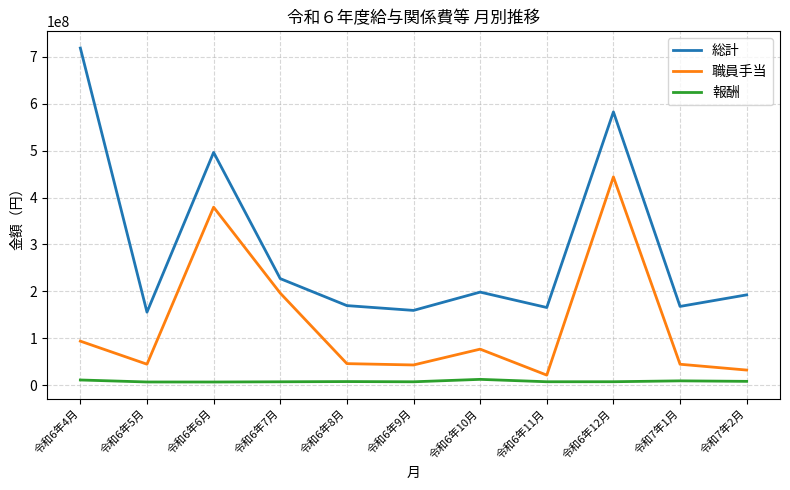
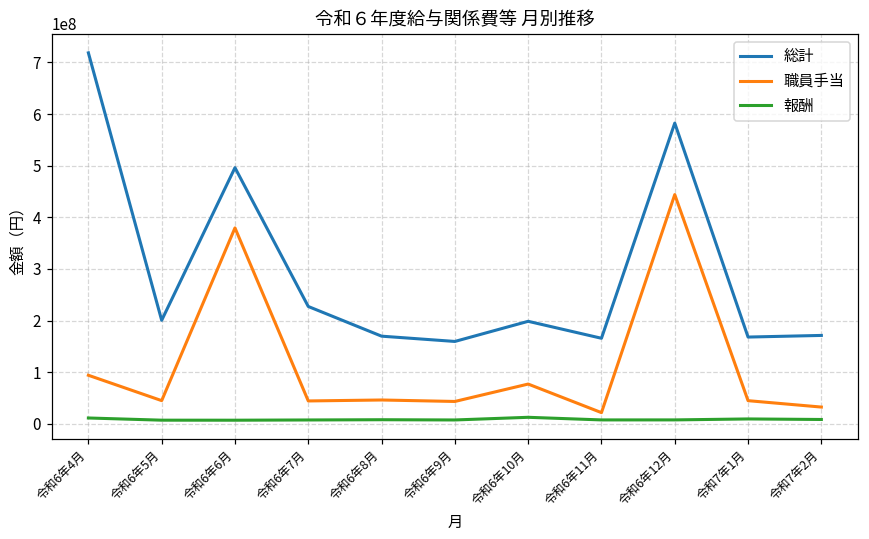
総計, 令和6年5月: 160000000 -> 200000000
職員手当, 令和6年7月: 200000000 -> 40000000
総計, 令和7年2月: 190000000 -> 170000000
